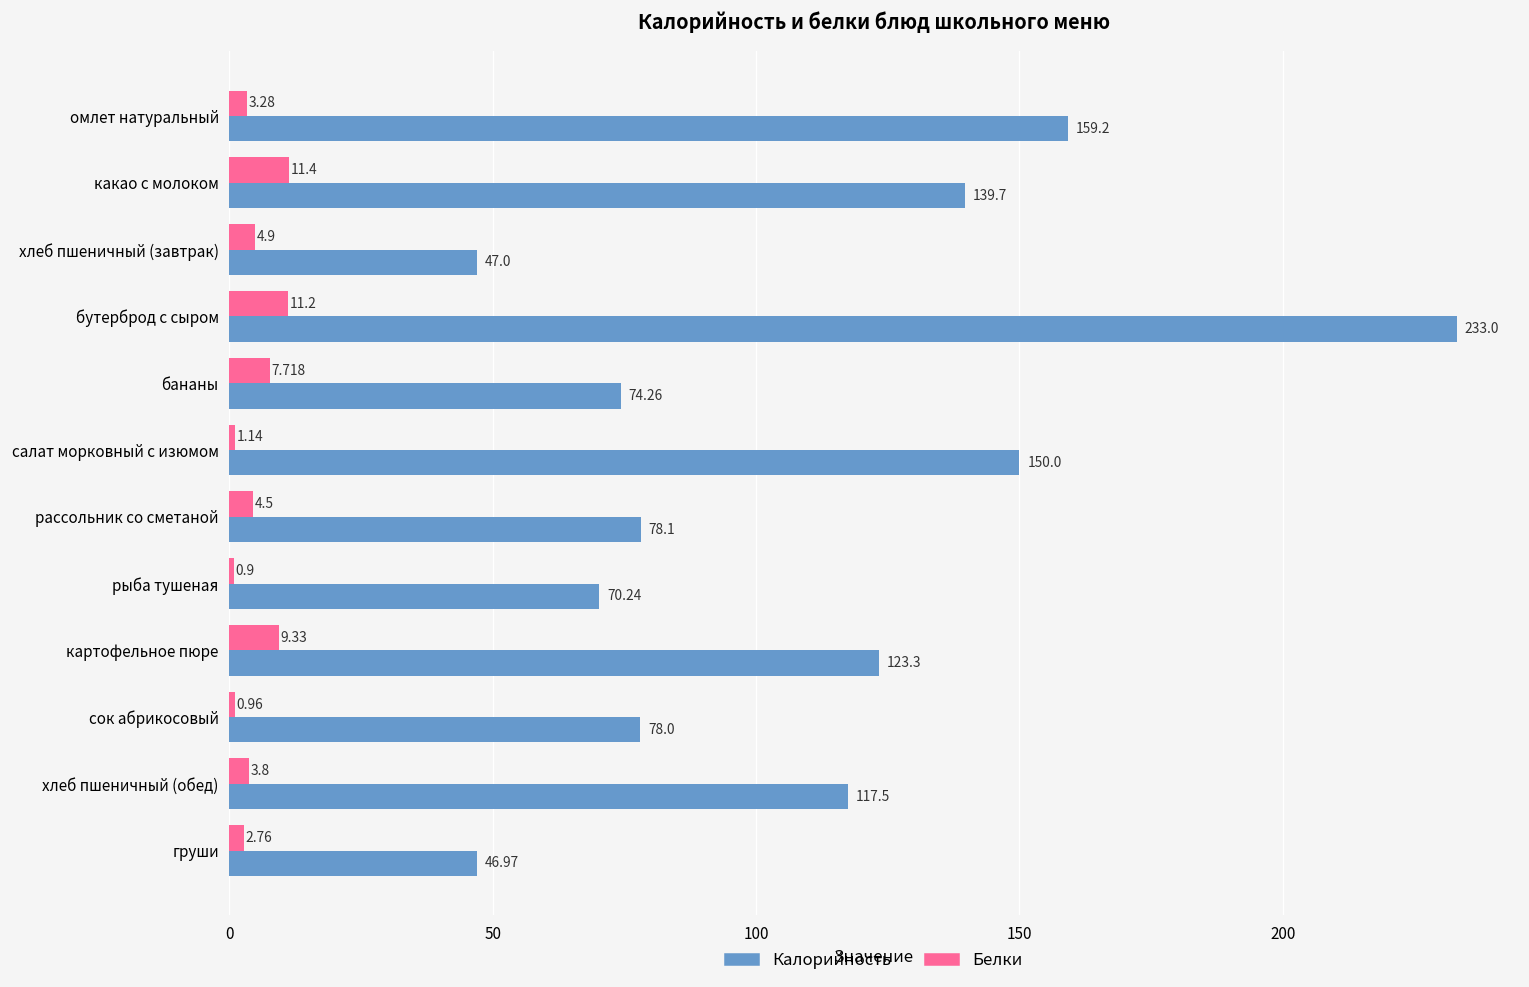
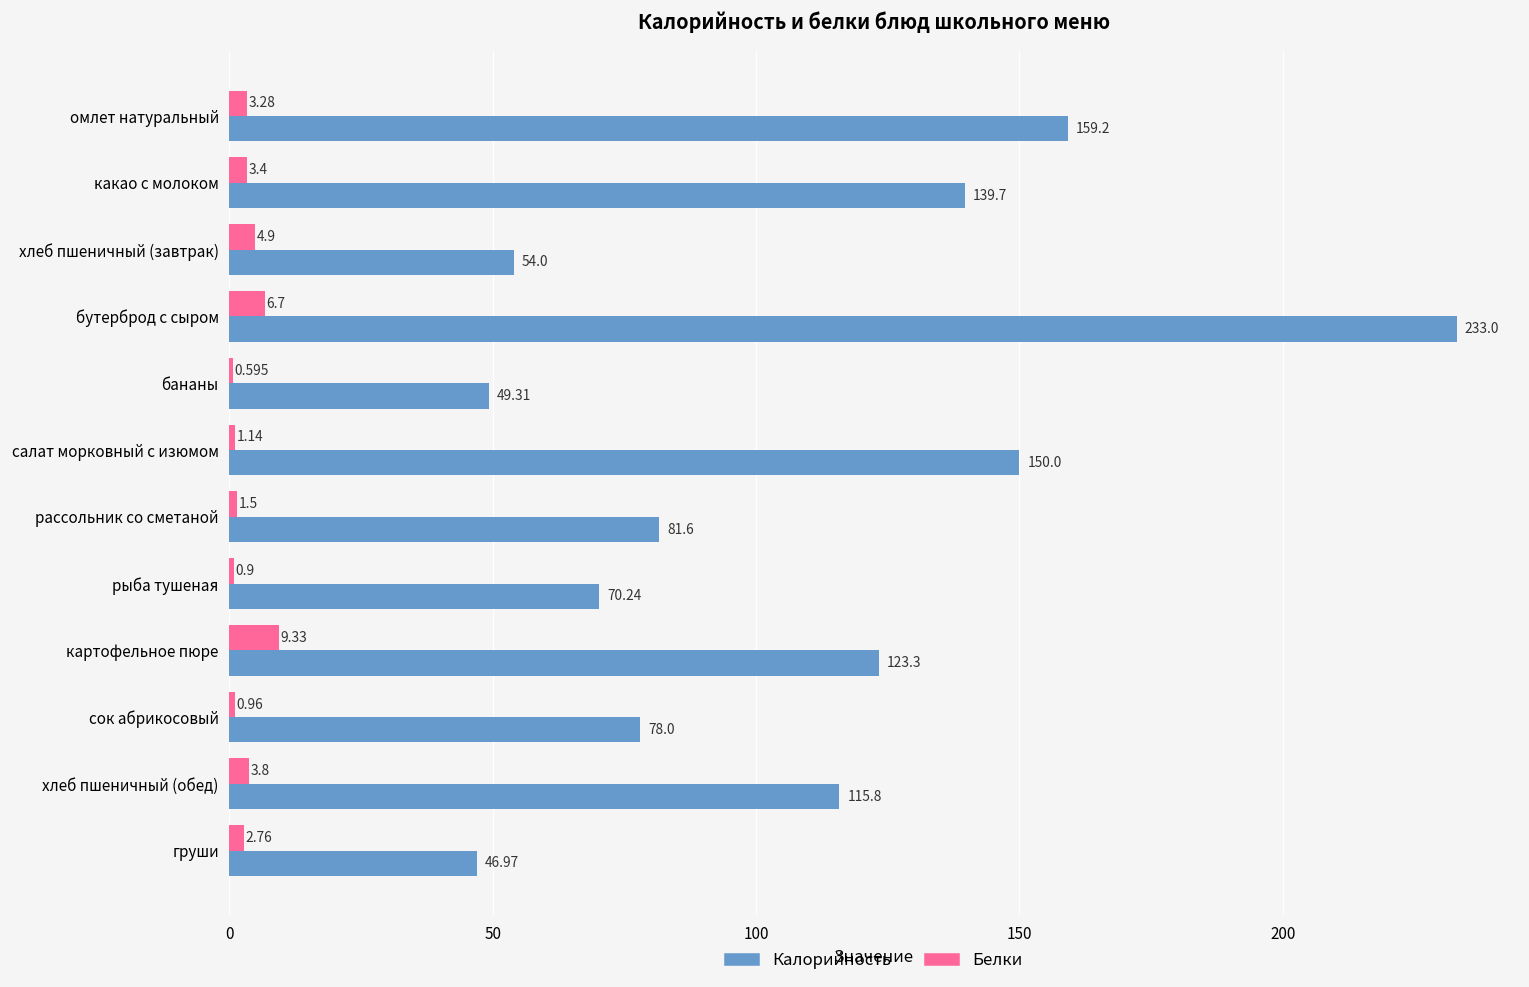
Белки, какао с молоком: 11.4 -> 3.4
Калорийность, хлеб пшеничный (завтрак): 47.0 -> 54.0
Белки, бутерброд с сыром: 11.2 -> 6.7
Белки, бананы: 7.718 -> 0.595
Калорийность, бананы: 74.26 -> 49.31
Белки, рассольник со сметаной: 4.5 -> 1.5
Калорийность, рассольник со сметаной: 78.1 -> 81.6
Калорийность, хлеб пшеничный (обед): 117.5 -> 115.8
